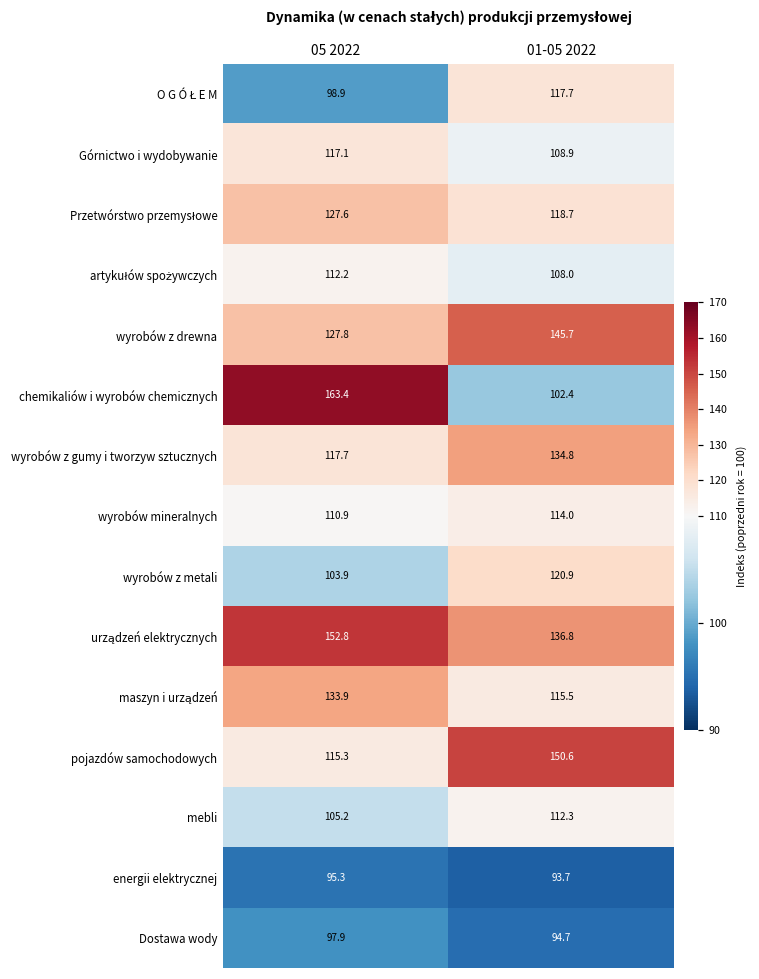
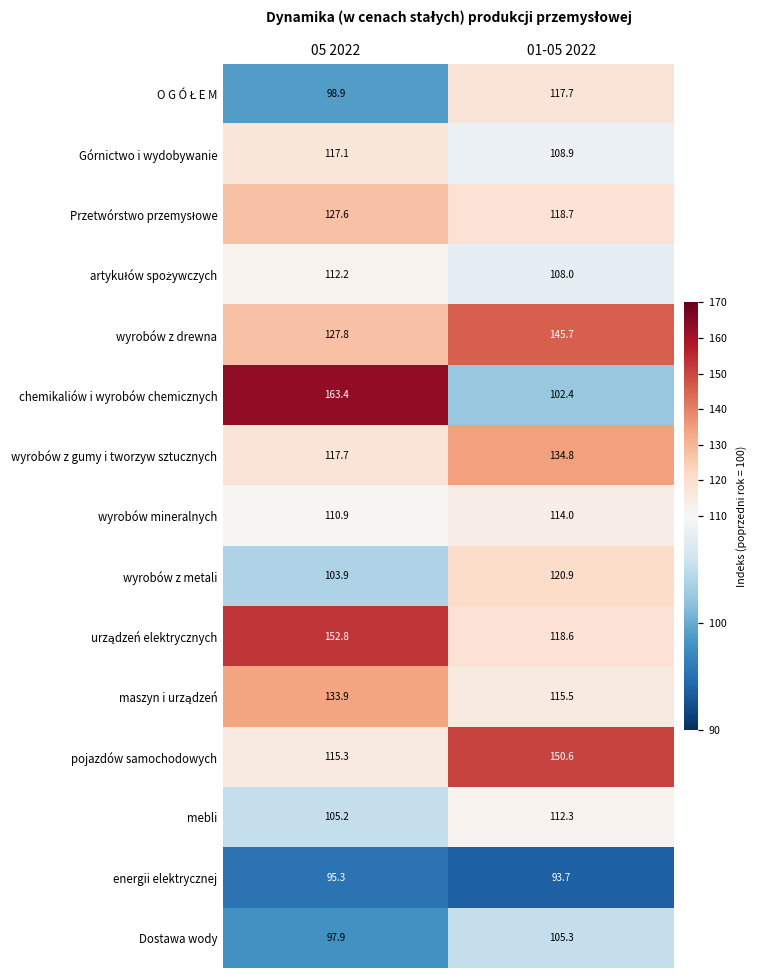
urządzeń elektrycznych, 01-05 2022: 136.8 -> 118.6
Dostawa wody, 01-05 2022: 94.7 -> 105.3
